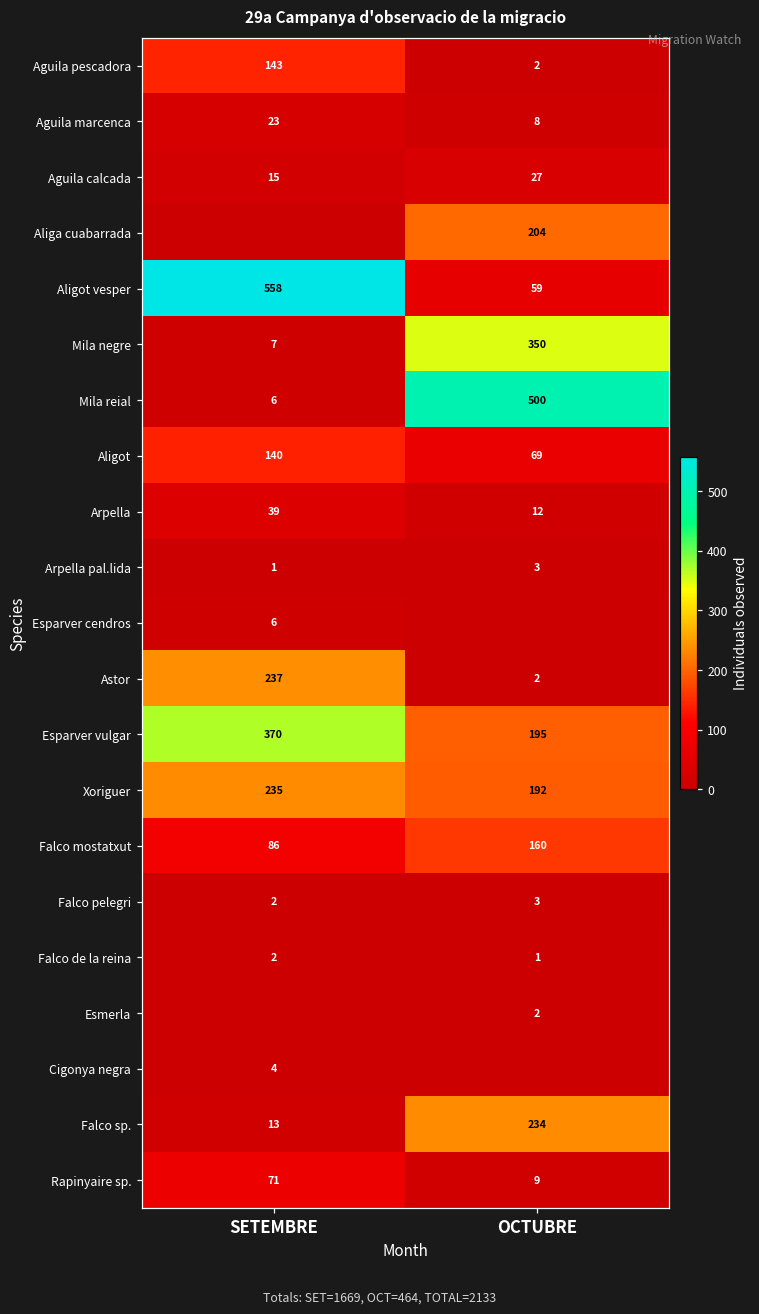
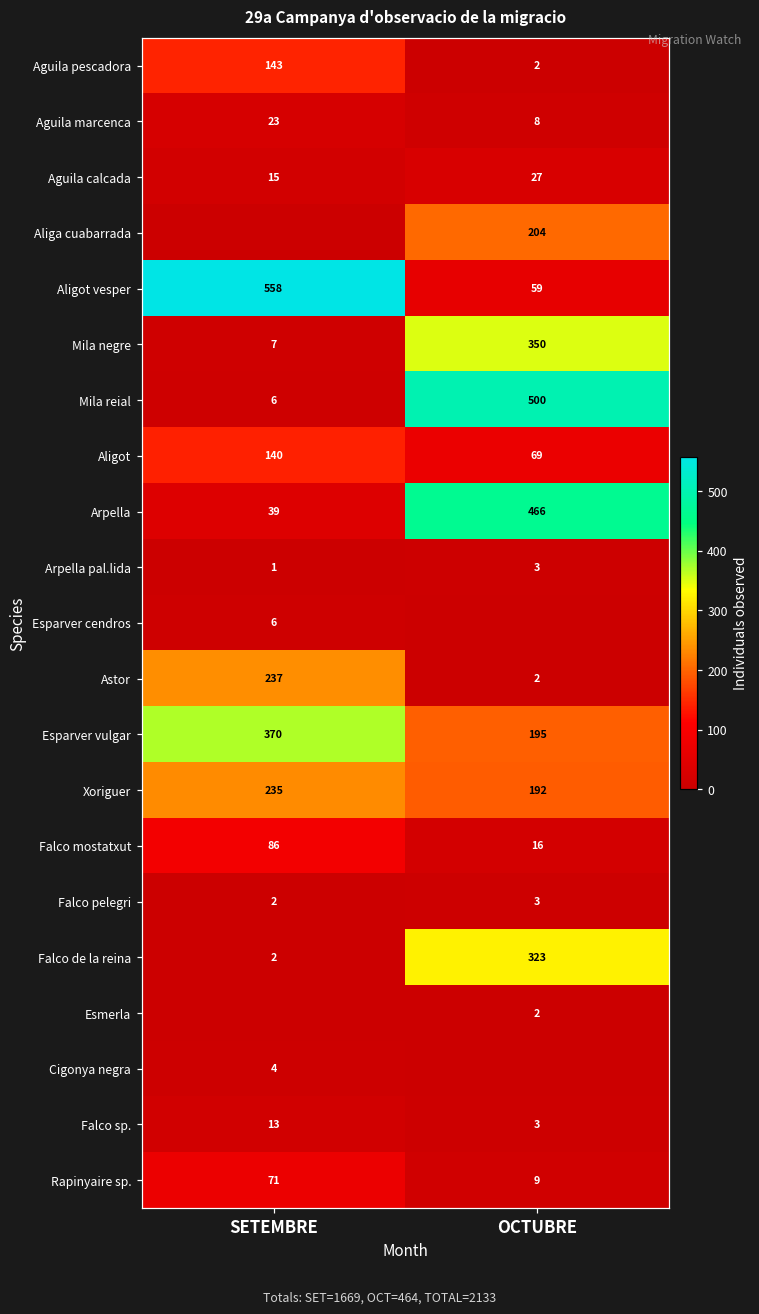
Arpella, OCTUBRE: 12 -> 466
Falco mostatxut, OCTUBRE: 160 -> 16
Falco de la reina, OCTUBRE: 1 -> 323
Falco sp., OCTUBRE: 234 -> 3
